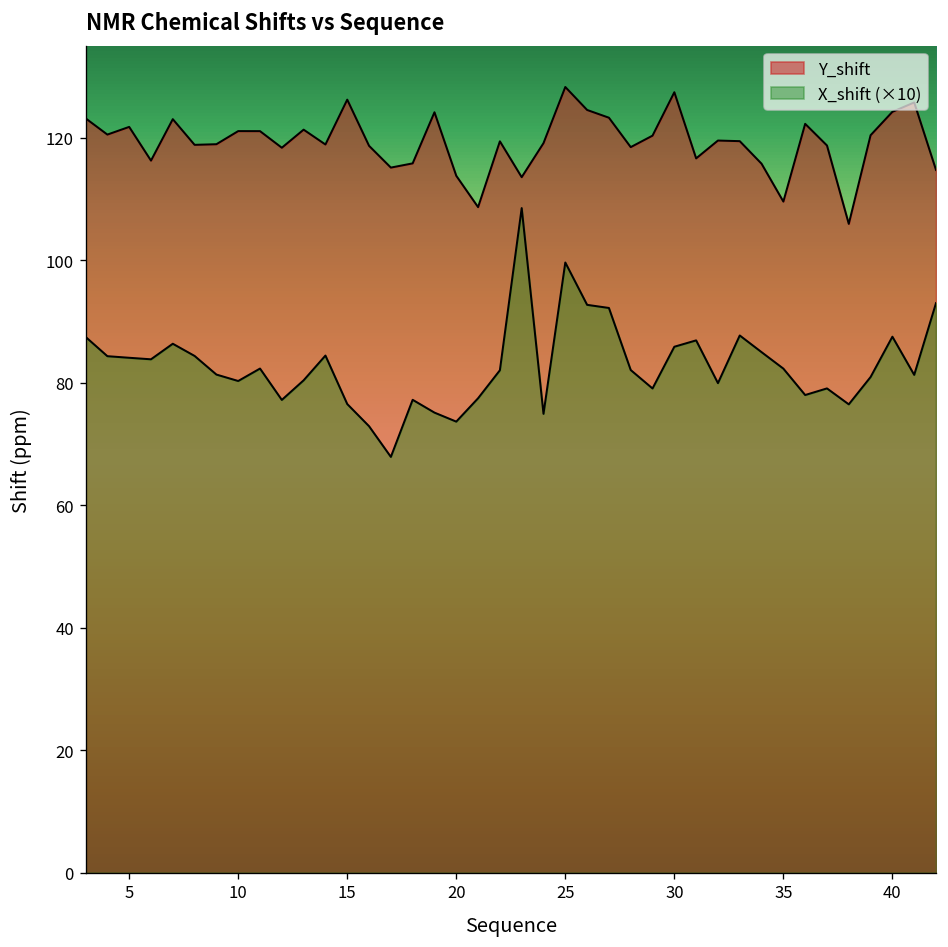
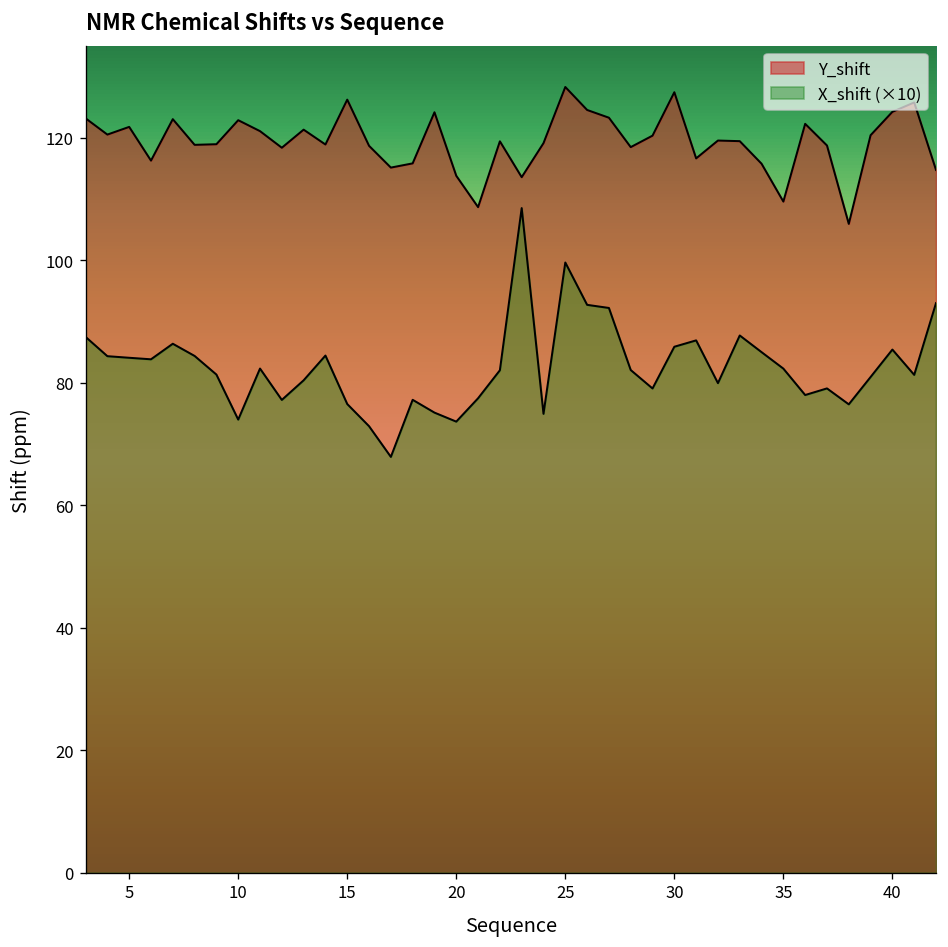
Y_shift, 10: 121 -> 123
X_shift (×10), 10: 80 -> 74
X_shift (×10), 40: 88 -> 85
